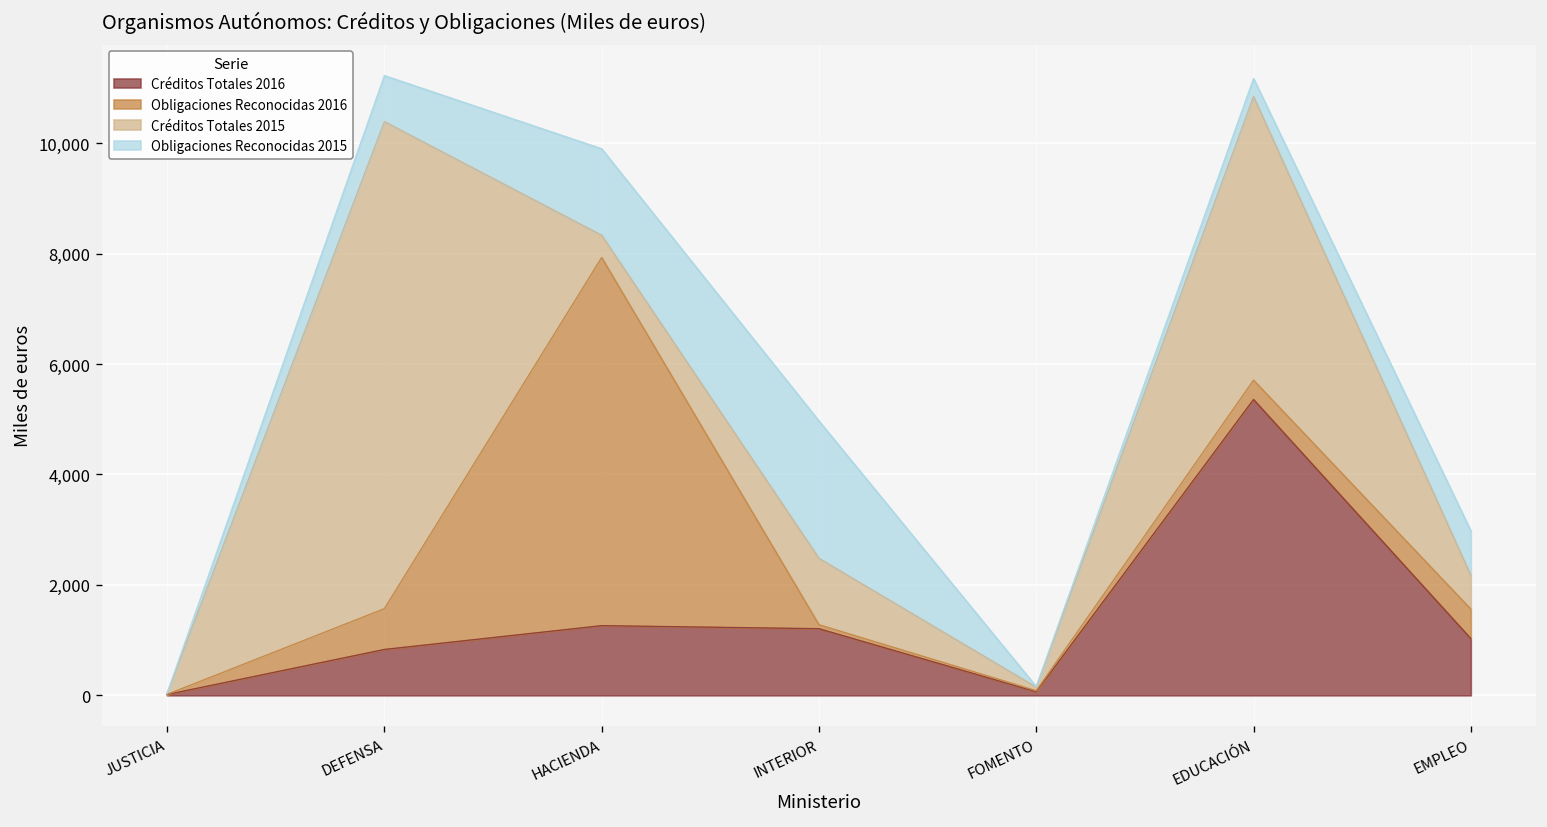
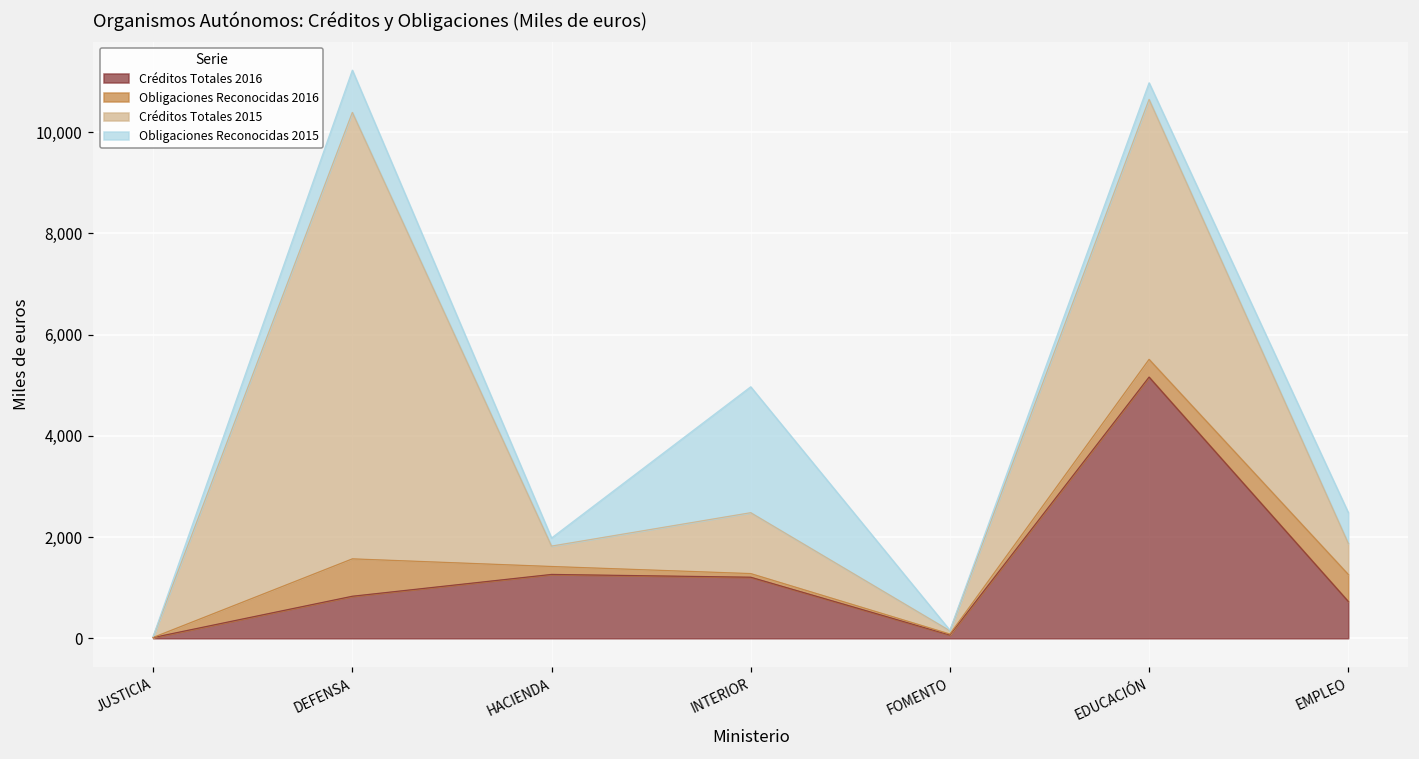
Obligaciones Reconocidas 2016, HACIENDA: 6,700 -> 200
Obligaciones Reconocidas 2015, HACIENDA: 1,600 -> 200
Créditos Totales 2016, EDUCACIÓN: 5,400 -> 5,200
Créditos Totales 2016, EMPLEO: 1,000 -> 700
Obligaciones Reconocidas 2015, EMPLEO: 800 -> 600
